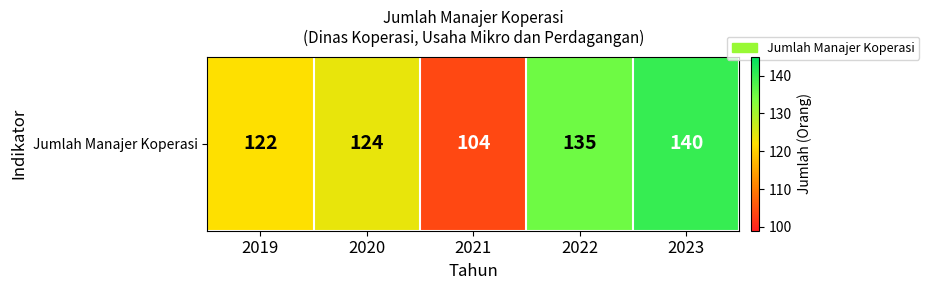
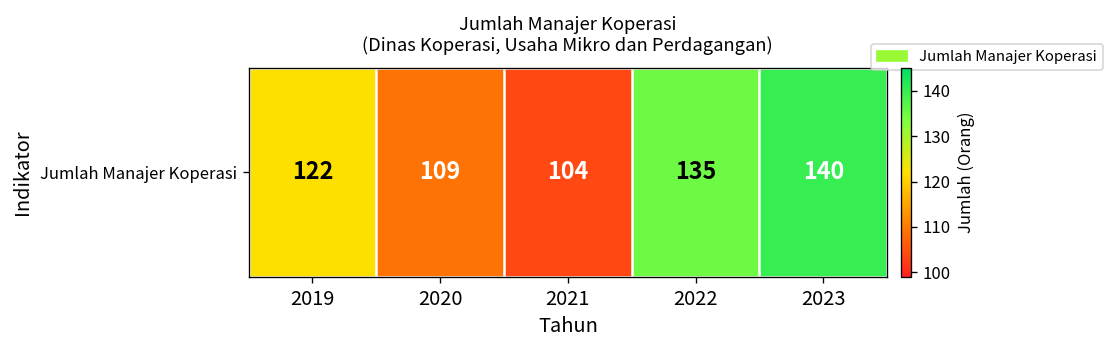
Jumlah Manajer Koperasi, 2020: 124 -> 109
